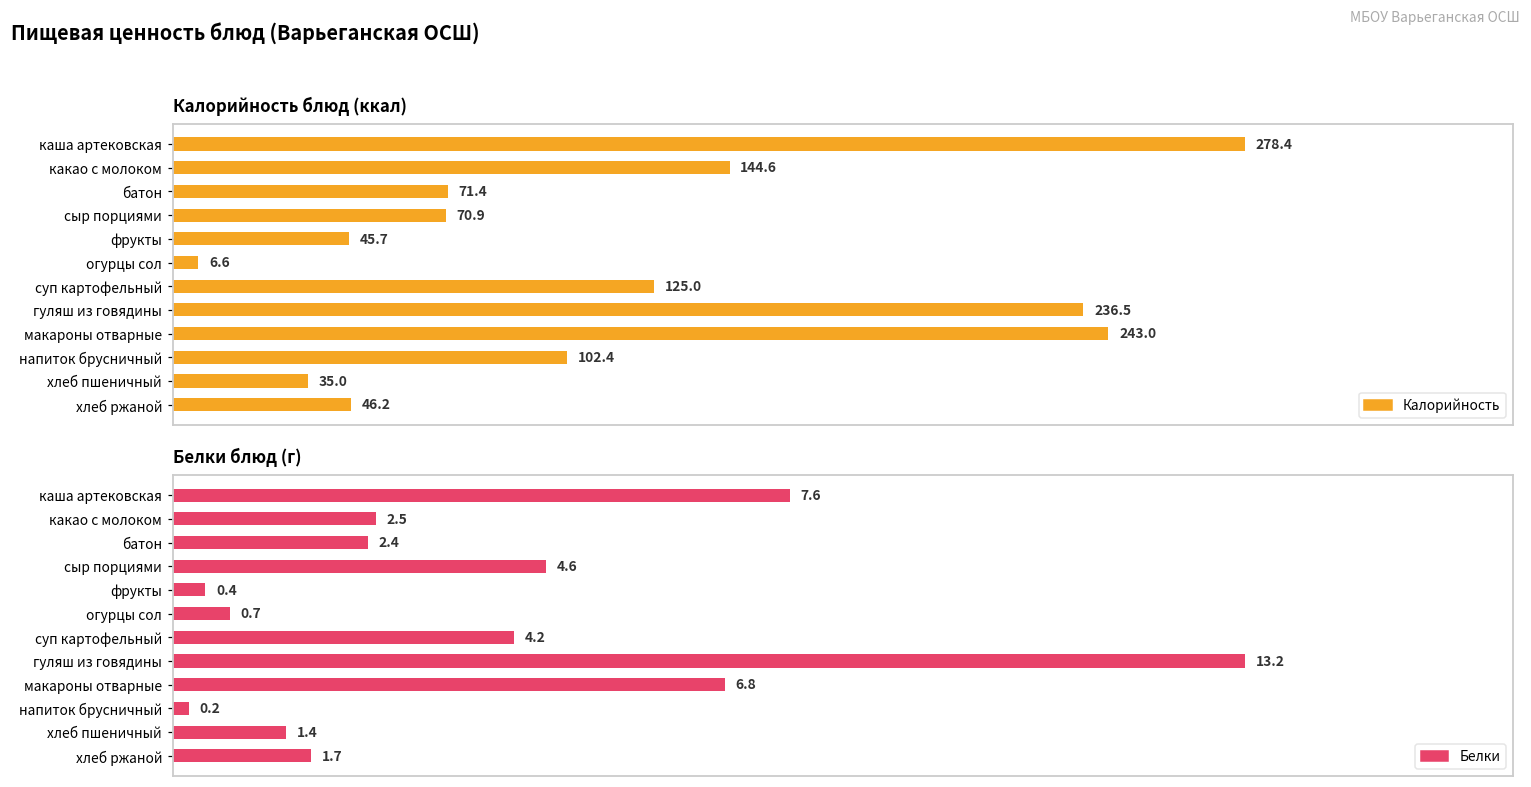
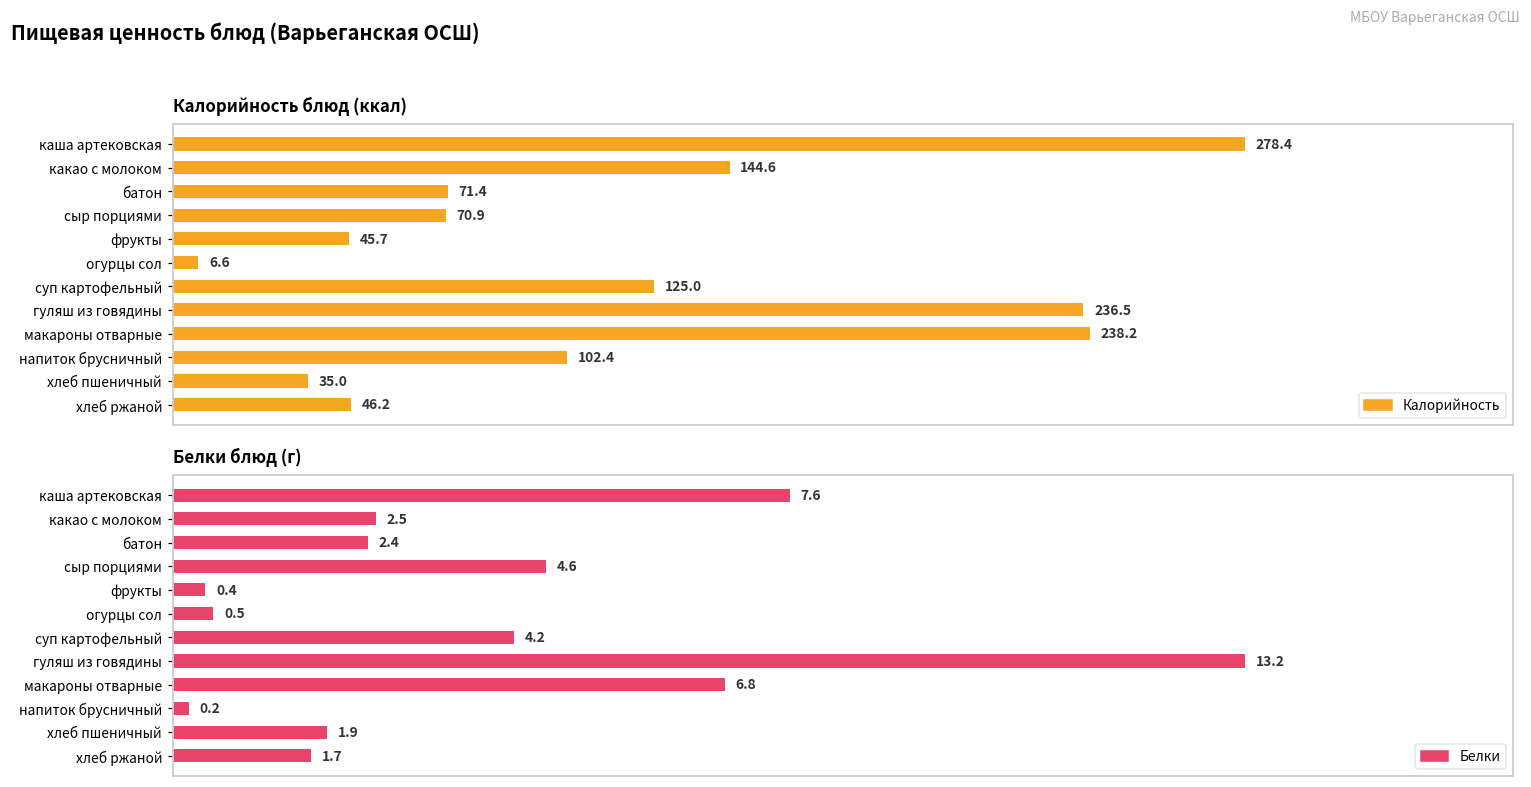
Калорийность блюд (ккал), макароны отварные: 243.0 -> 238.2
Белки блюд (г), огурцы сол: 0.7 -> 0.5
Белки блюд (г), хлеб пшеничный: 1.4 -> 1.9
